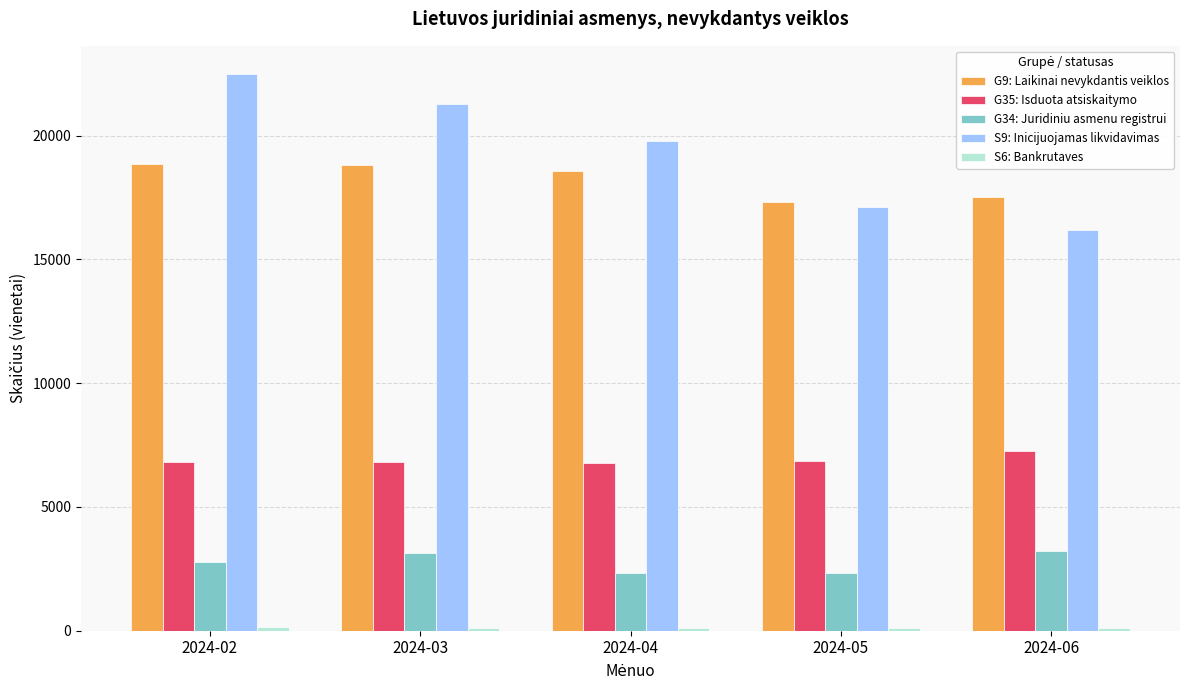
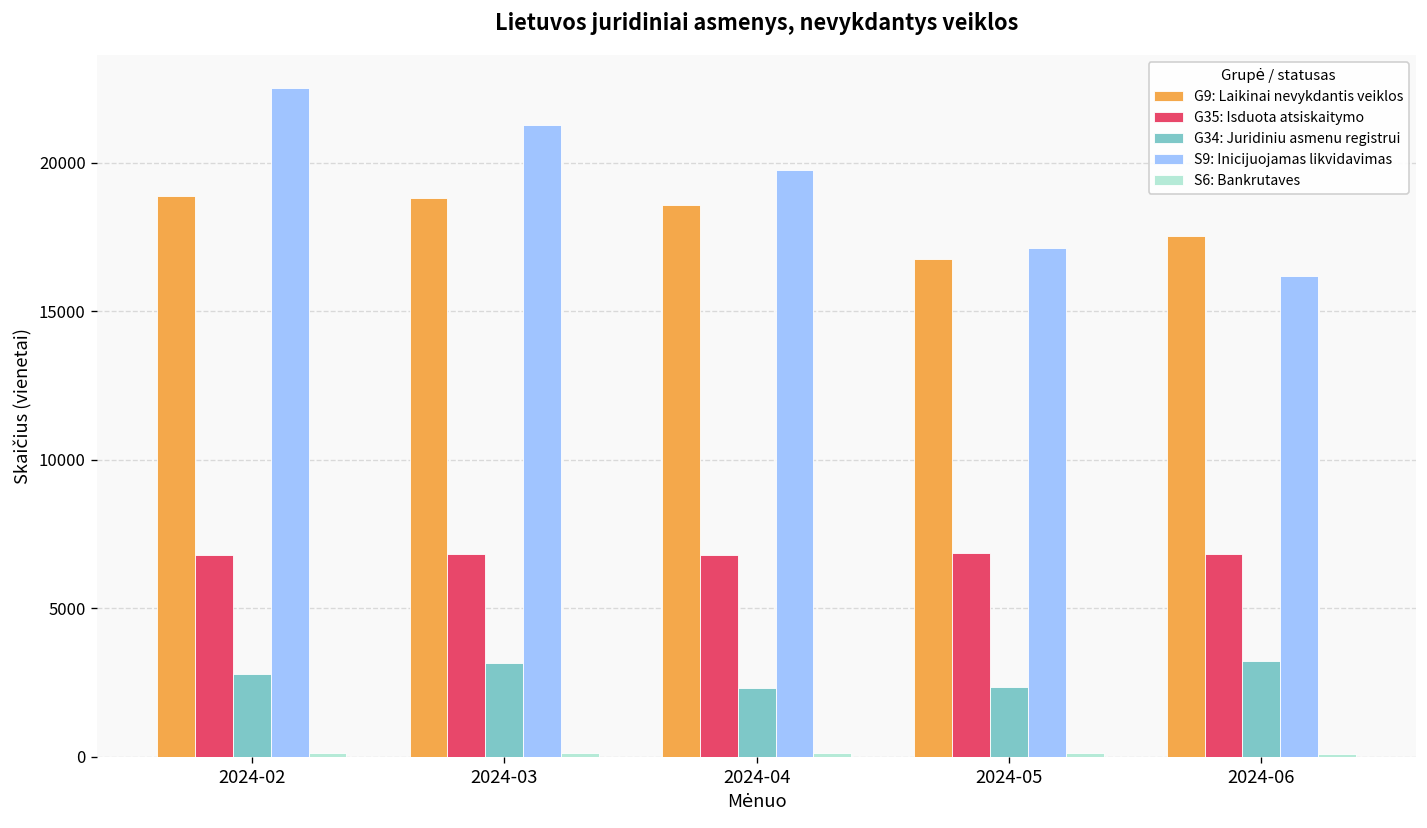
G9: Laikinai nevykdantis veiklos, 2024-05: 17300 -> 16800
G35: Isduota atsiskaitymo, 2024-06: 7300 -> 6800
